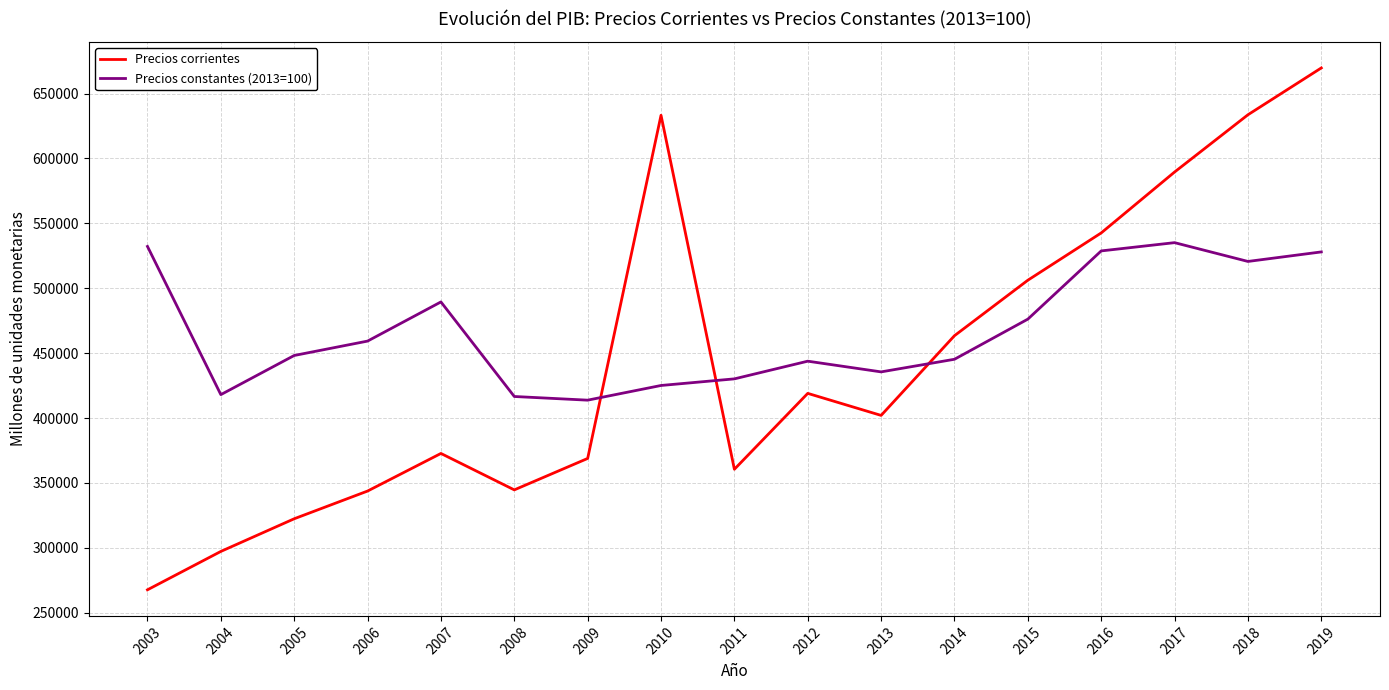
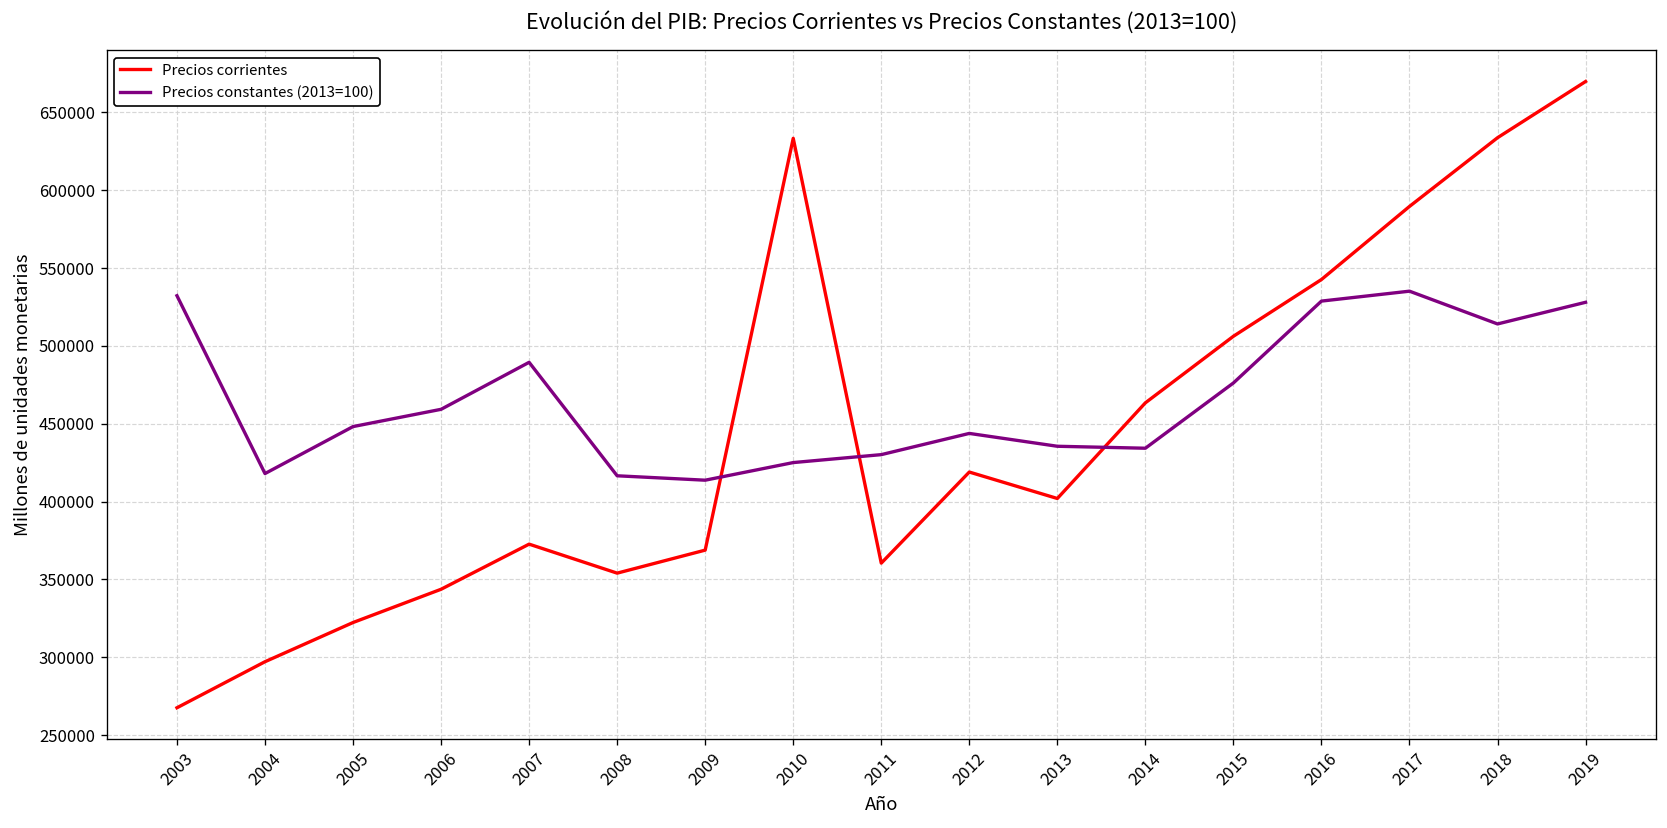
Precios corrientes, 2008: 345000 -> 354000
Precios constantes (2013=100), 2014: 445000 -> 434000
Precios constantes (2013=100), 2018: 521000 -> 514000
